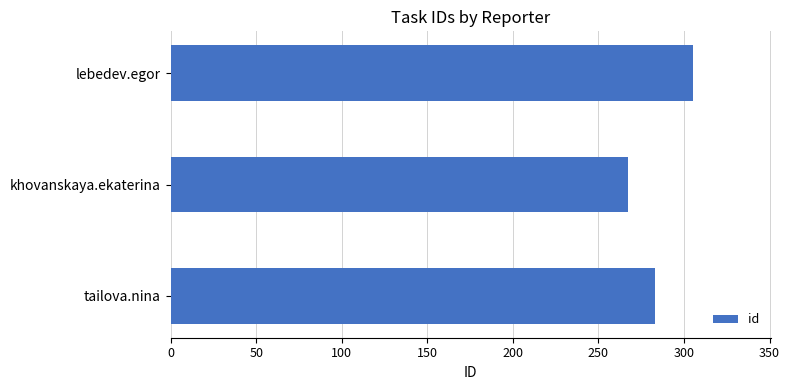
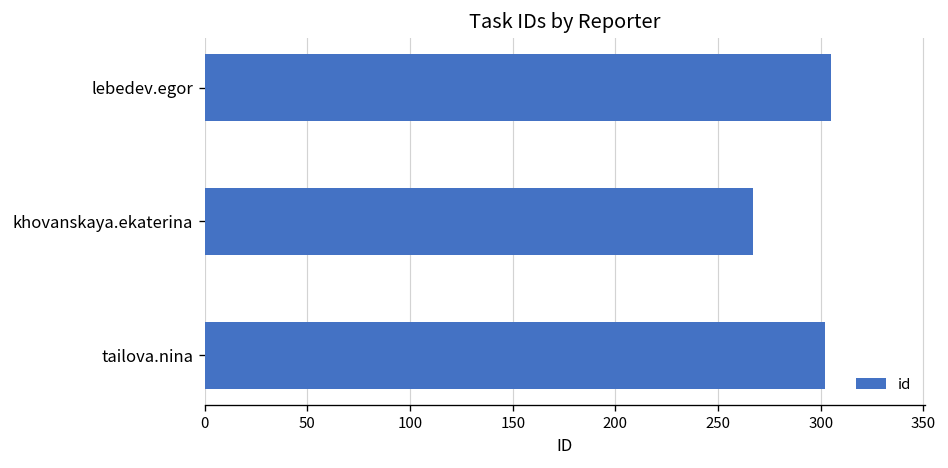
tailova.nina: 283 -> 302
